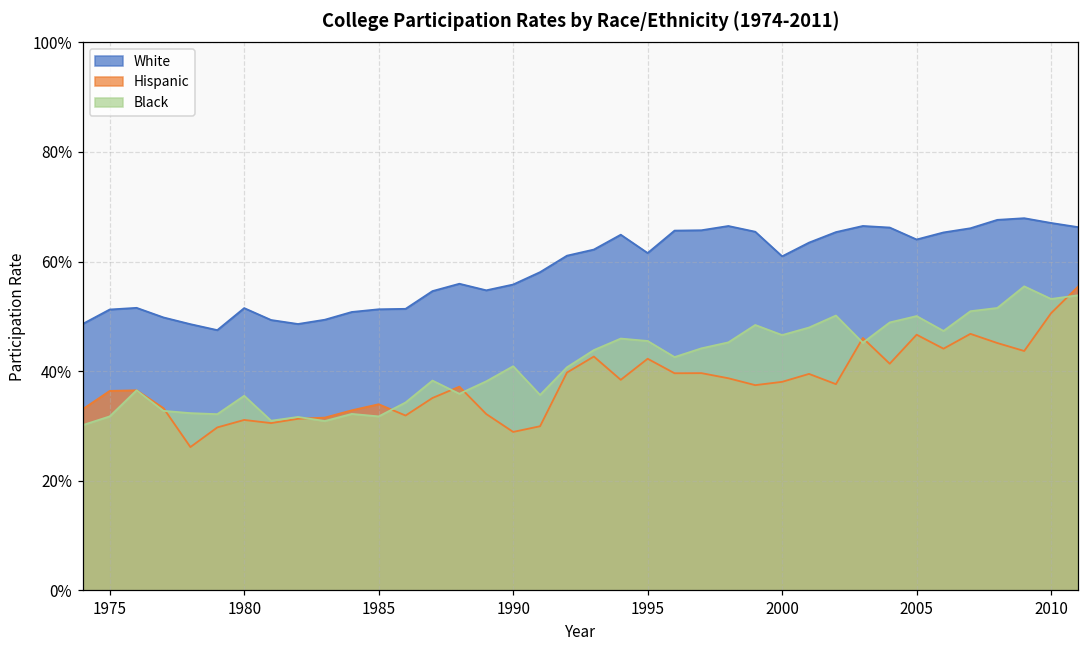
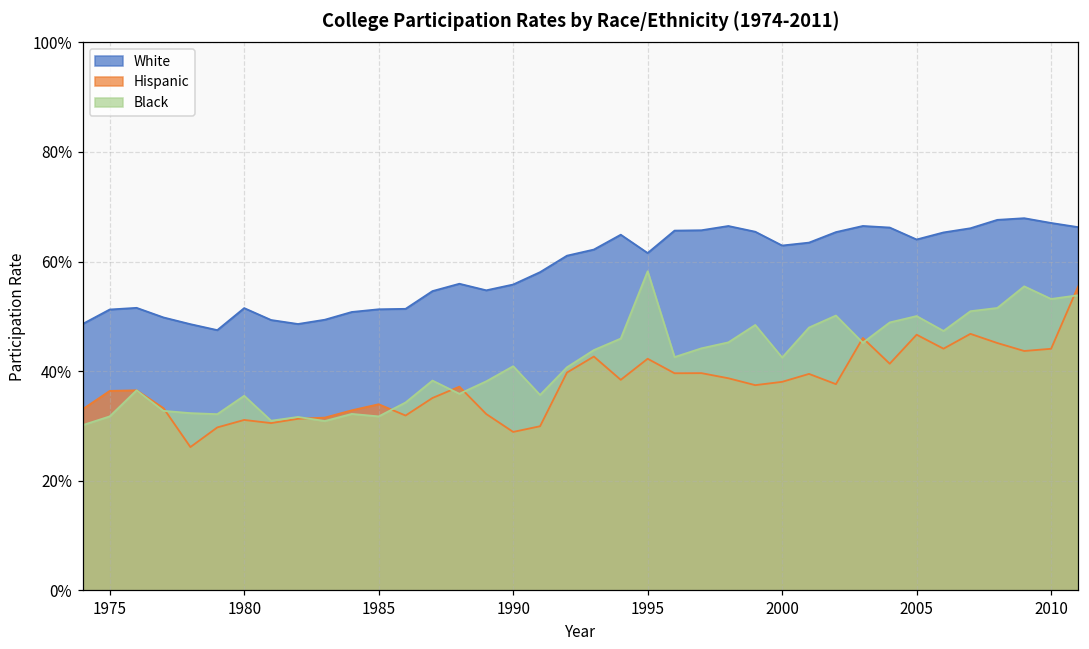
Black, 1995: 45% -> 58%
White, 2000: 61% -> 63%
Black, 2000: 47% -> 42%
Hispanic, 2010: 51% -> 44%
